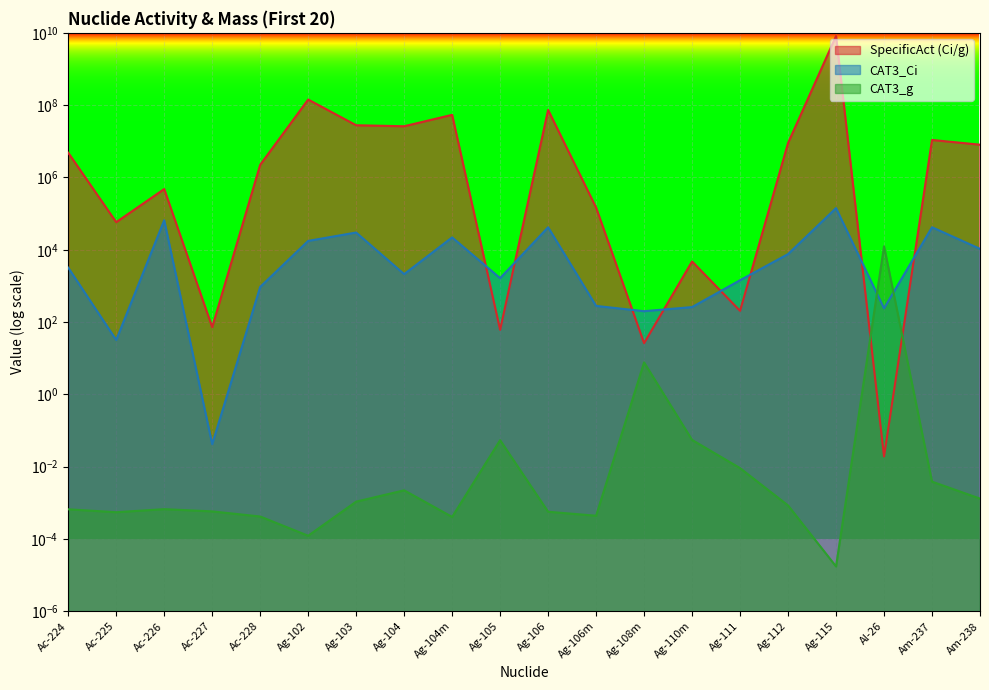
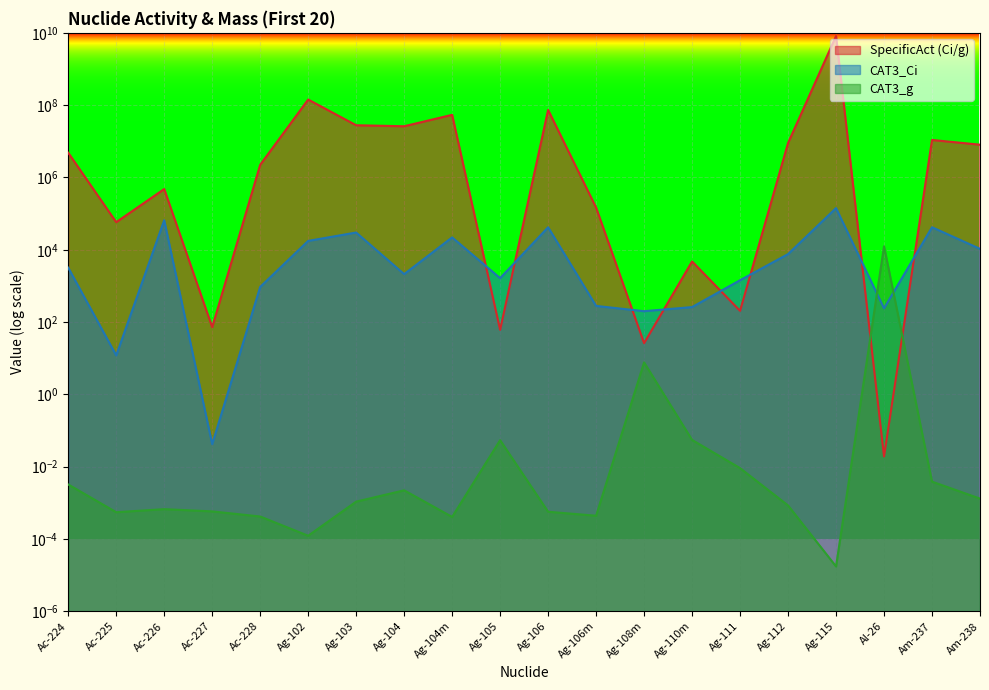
CAT3_g, Ac-224: 0.0007 -> 0.003
CAT3_Ci, Ac-225: 30 -> 12
